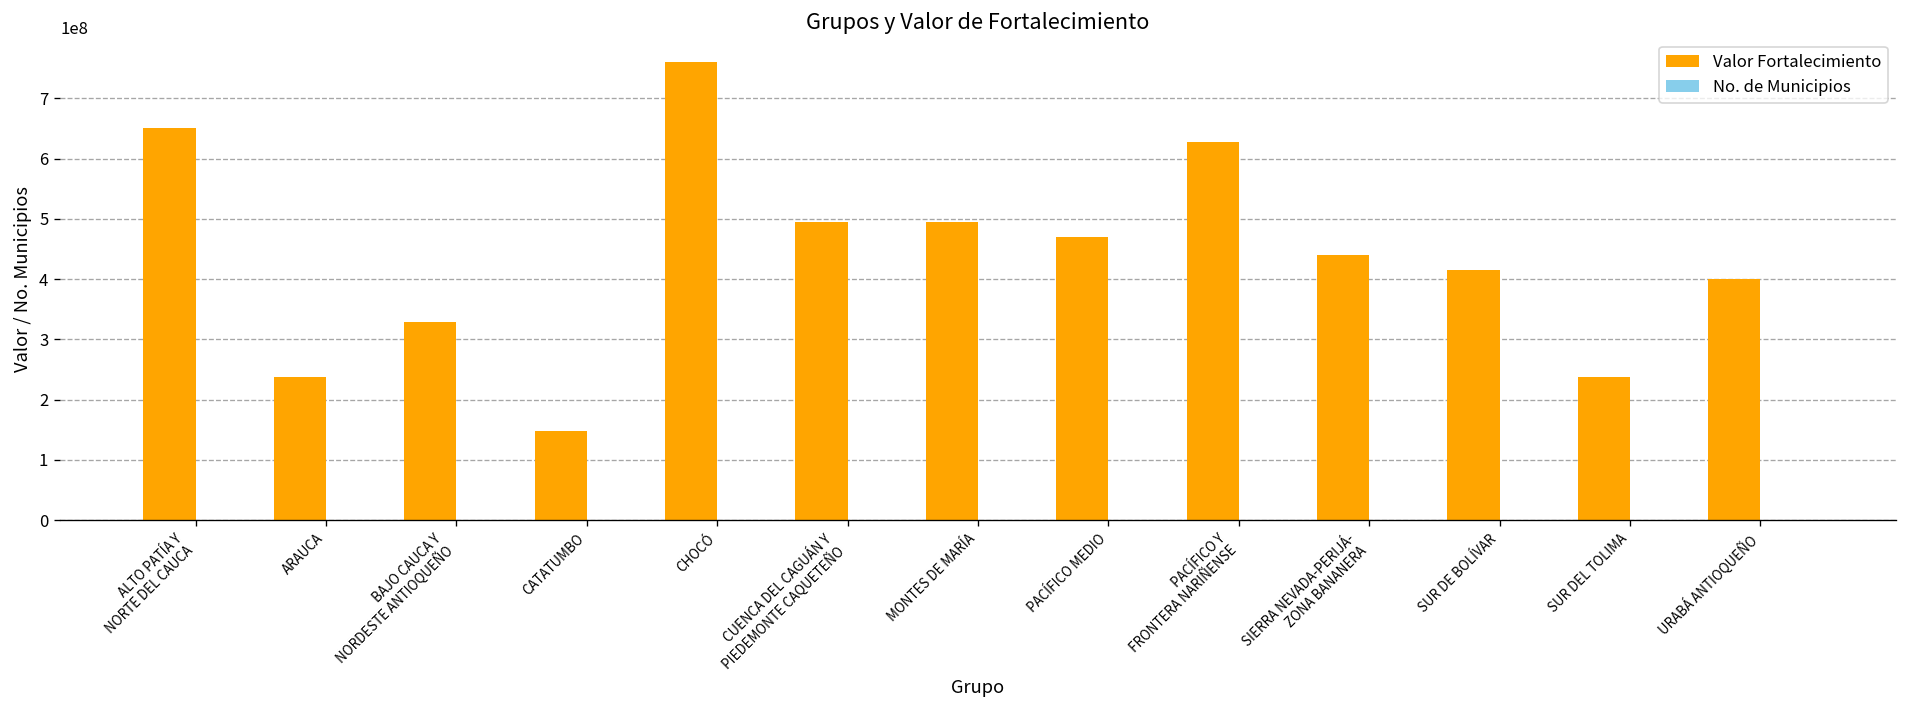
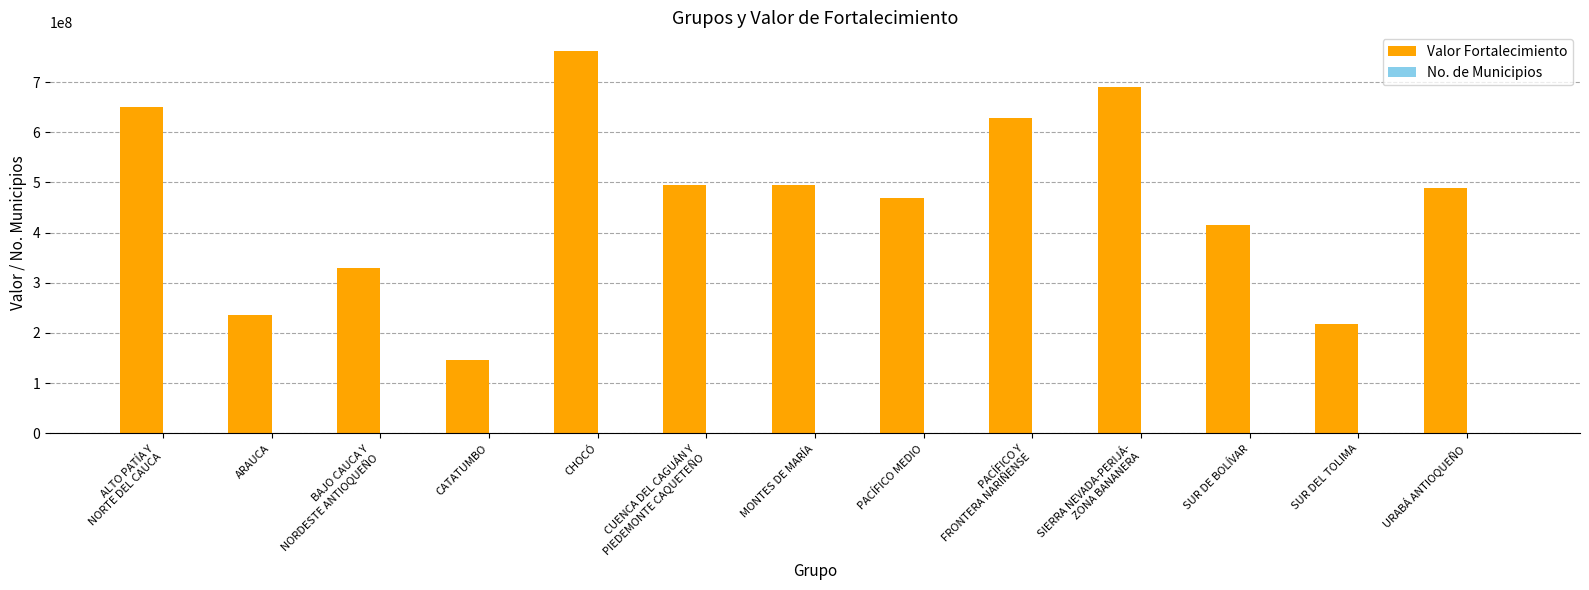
Valor Fortalecimiento, SIERRA NEVADA-PERIJÁ- ZONA BANANERA: 440000000 -> 690000000
Valor Fortalecimiento, SUR DEL TOLIMA: 240000000 -> 220000000
Valor Fortalecimiento, URABÁ ANTIOQUEÑO: 400000000 -> 490000000
